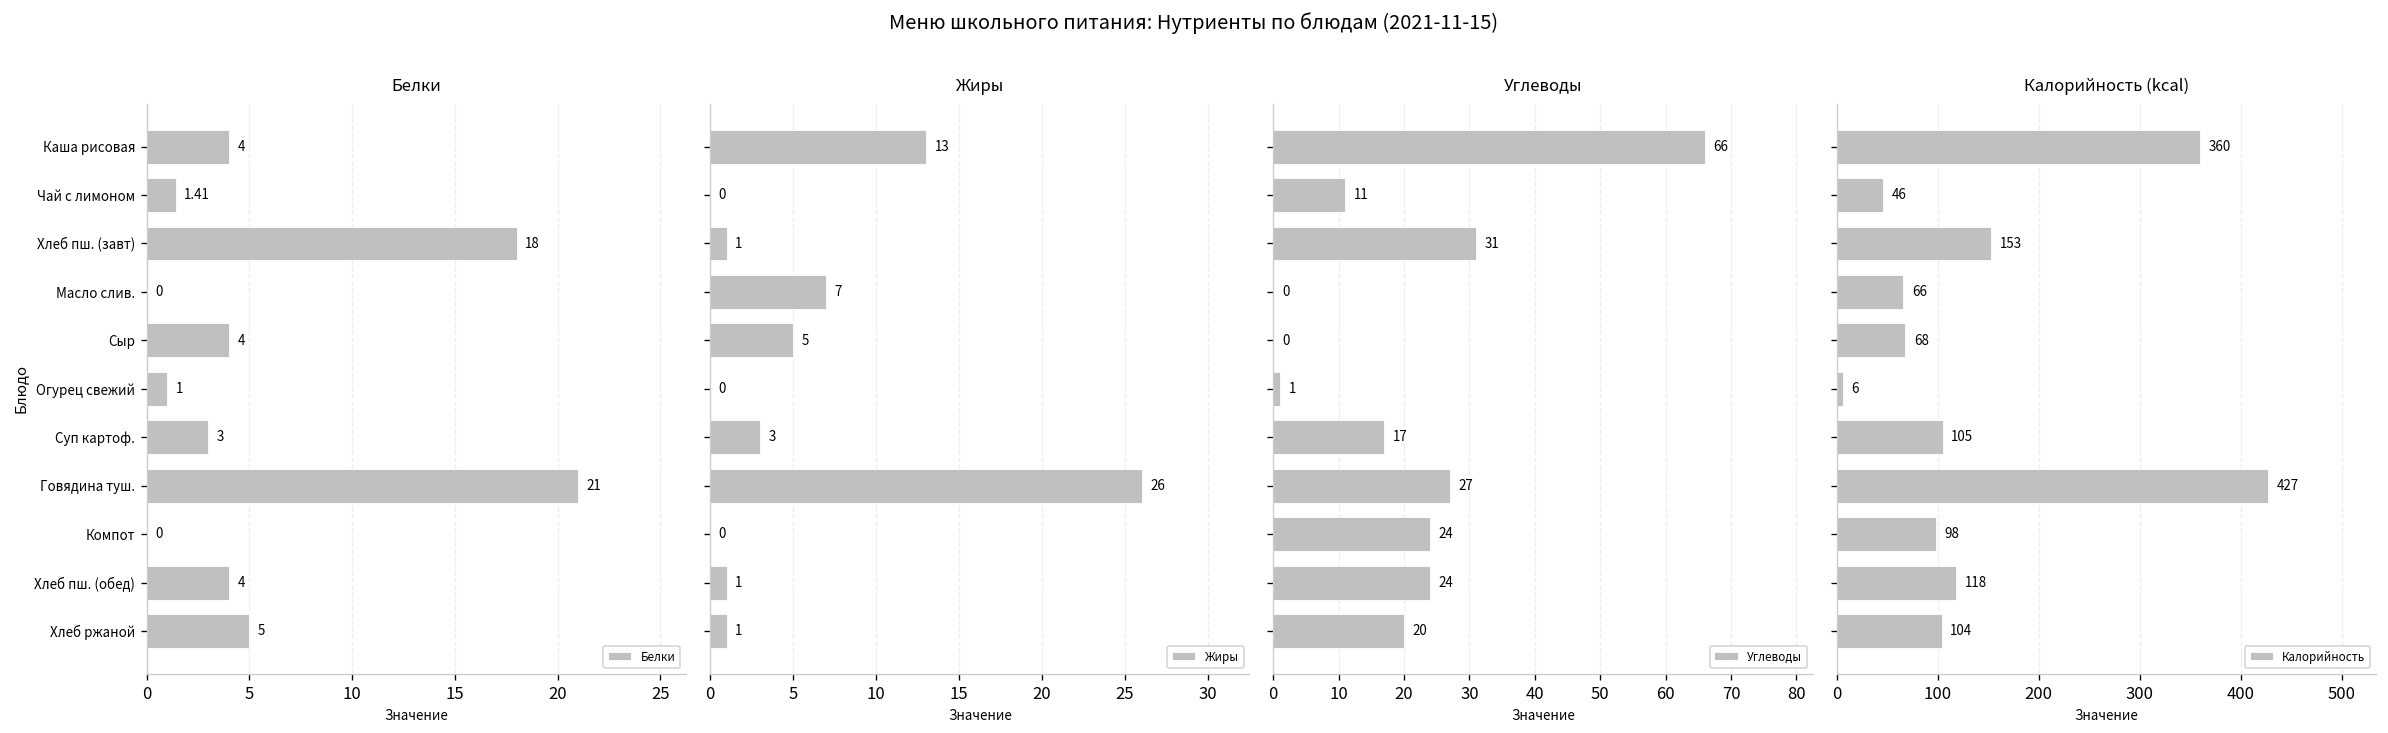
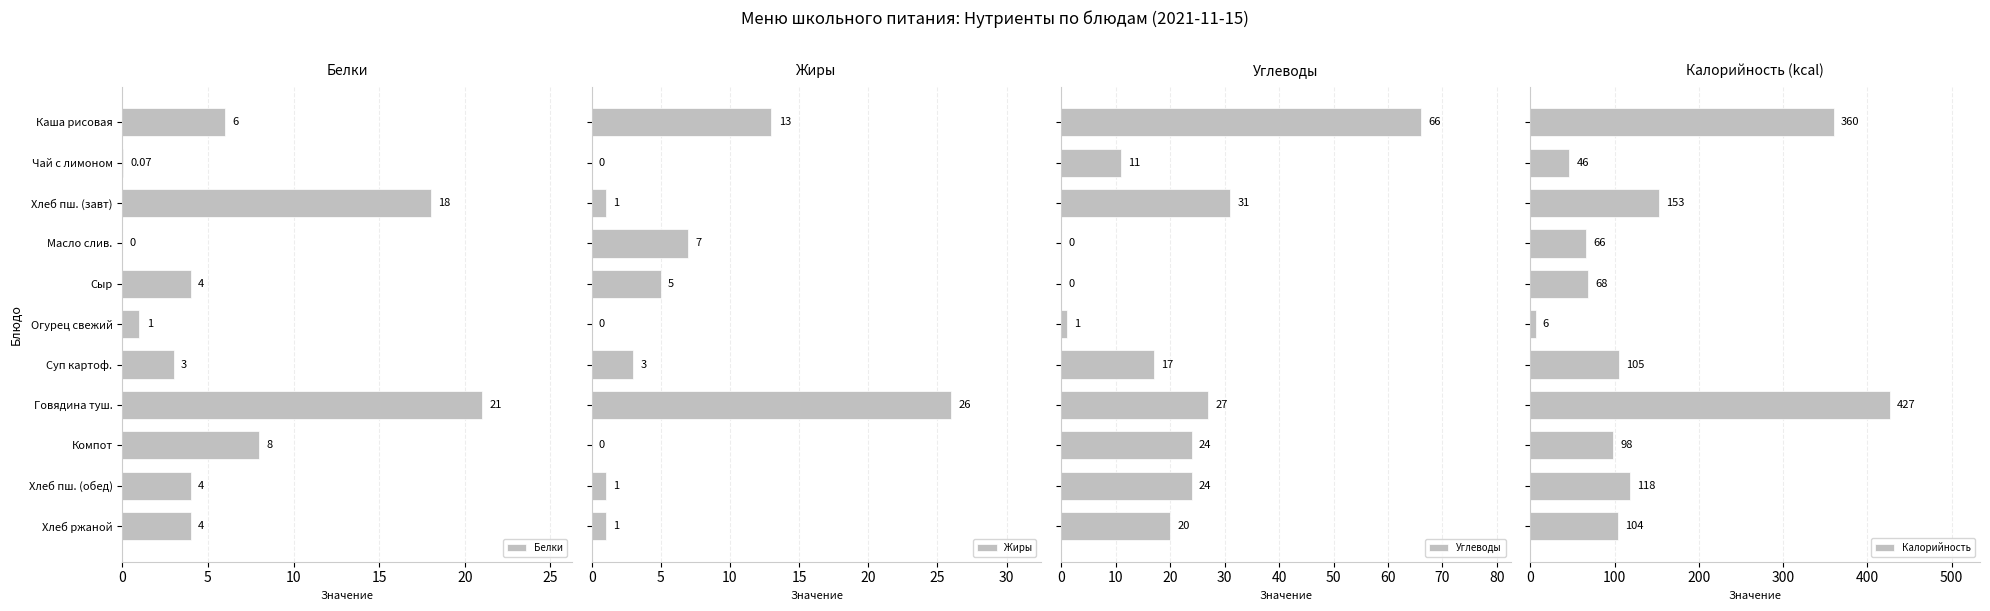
Белки, Каша рисовая: 4 -> 6
Белки, Чай с лимоном: 1.41 -> 0.07
Белки, Компот: 0 -> 8
Белки, Хлеб ржаной: 5 -> 4
